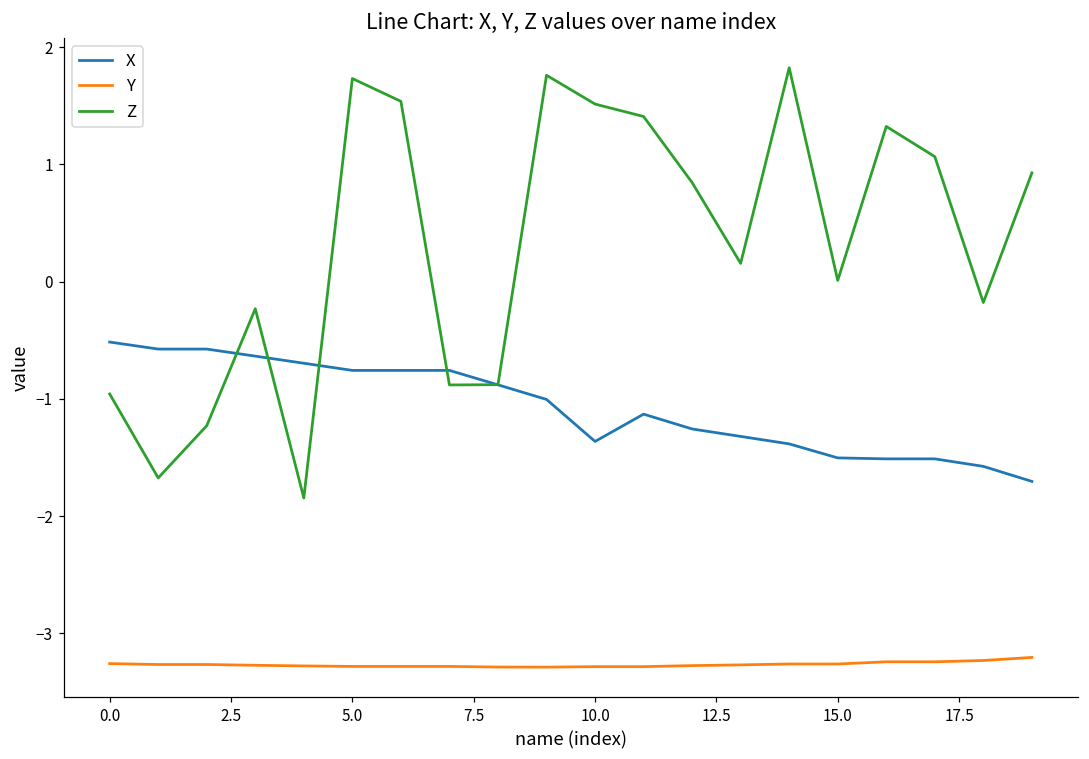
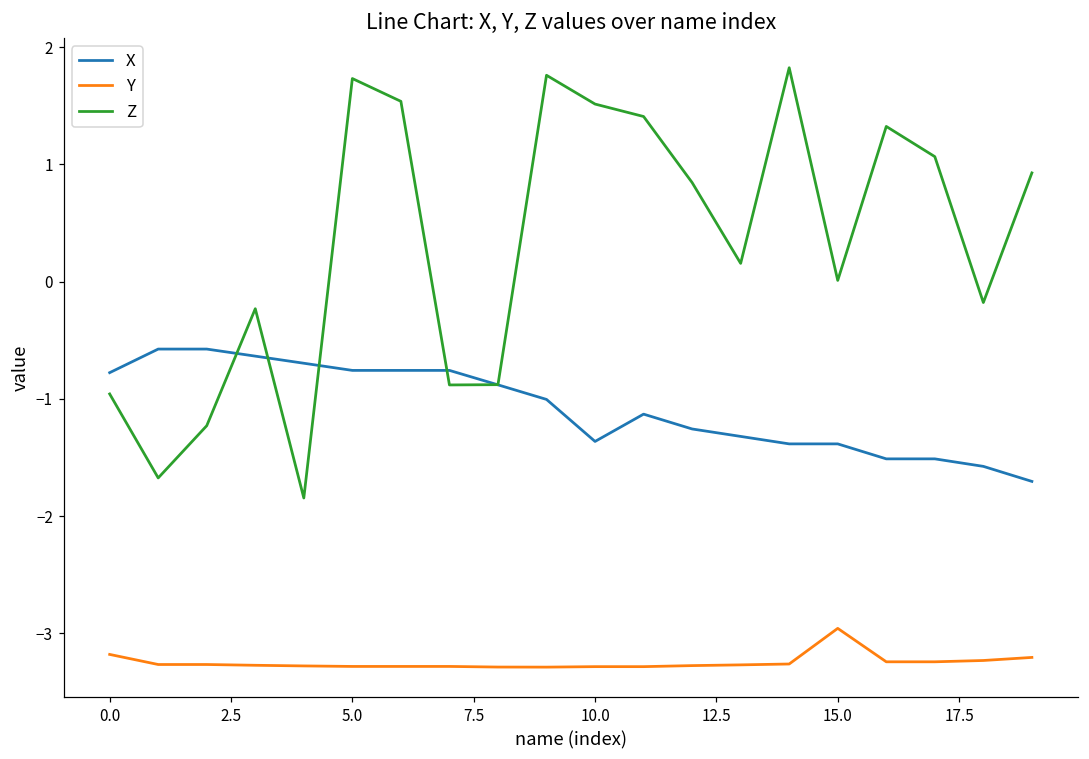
X, 0.0: -0.52 -> -0.78
Y, 0.0: -3.26 -> -3.18
X, 15.0: -1.50 -> -1.38
Y, 15.0: -3.26 -> -2.96
